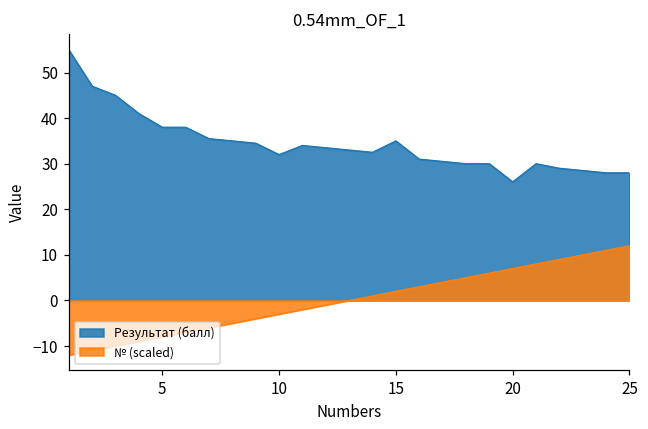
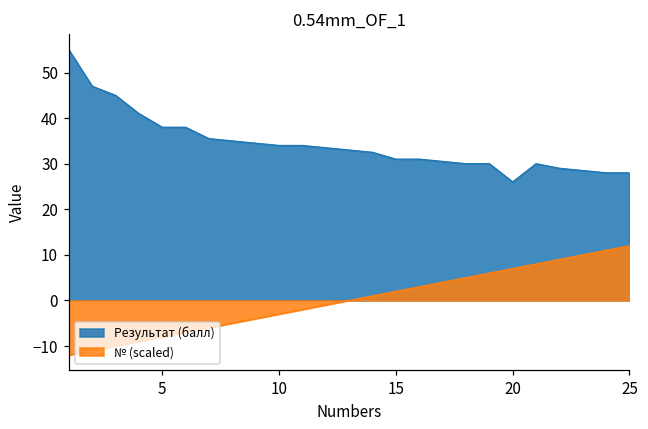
Результат (балл), 10: 32 -> 34
Результат (балл), 15: 35 -> 31
